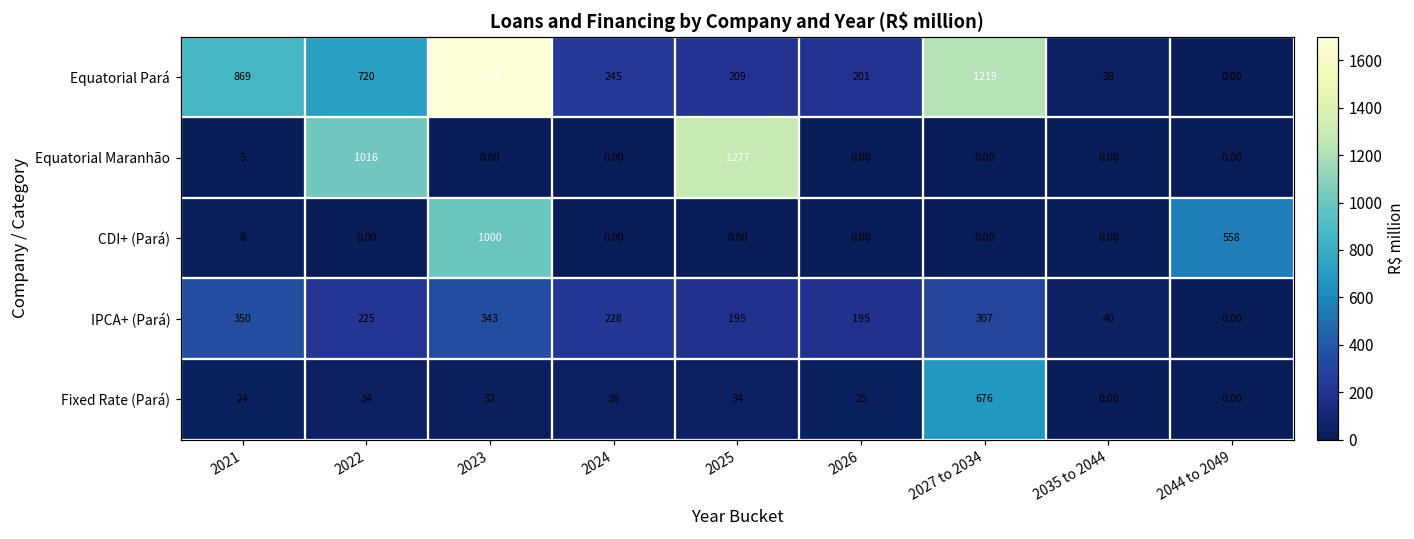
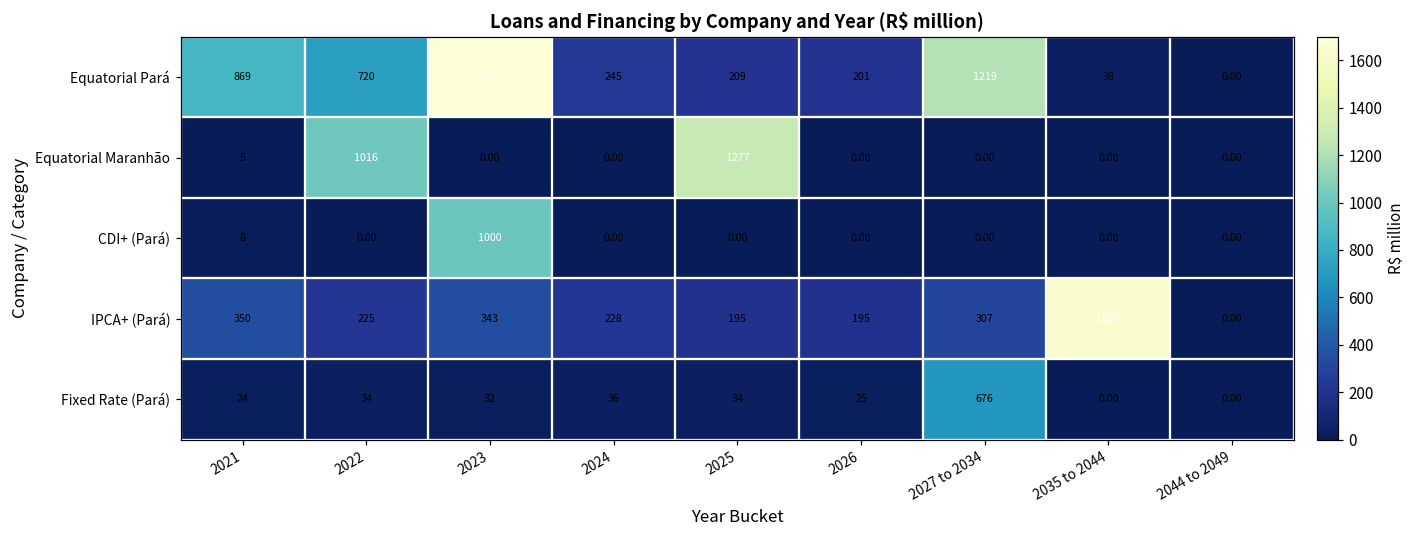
CDI+ (Pará), 2044 to 2049: 558 -> 0.00
IPCA+ (Pará), 2035 to 2044: 40 -> 1639
